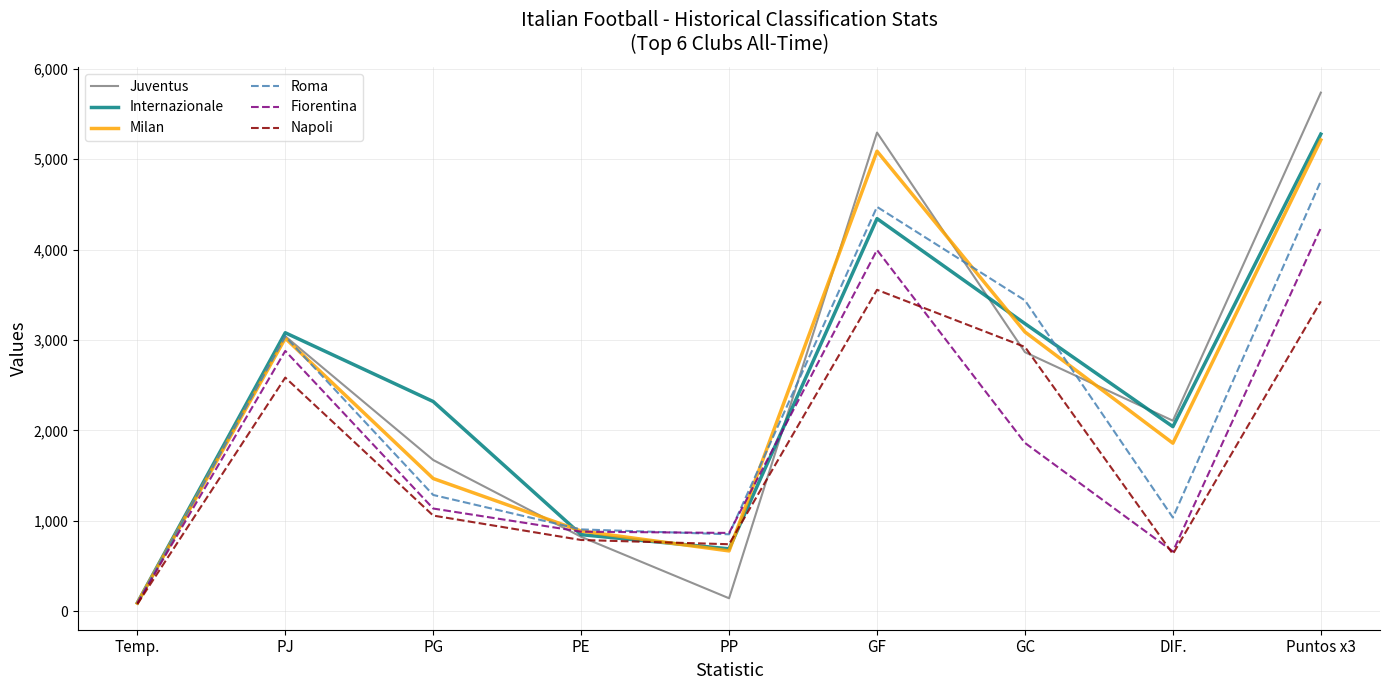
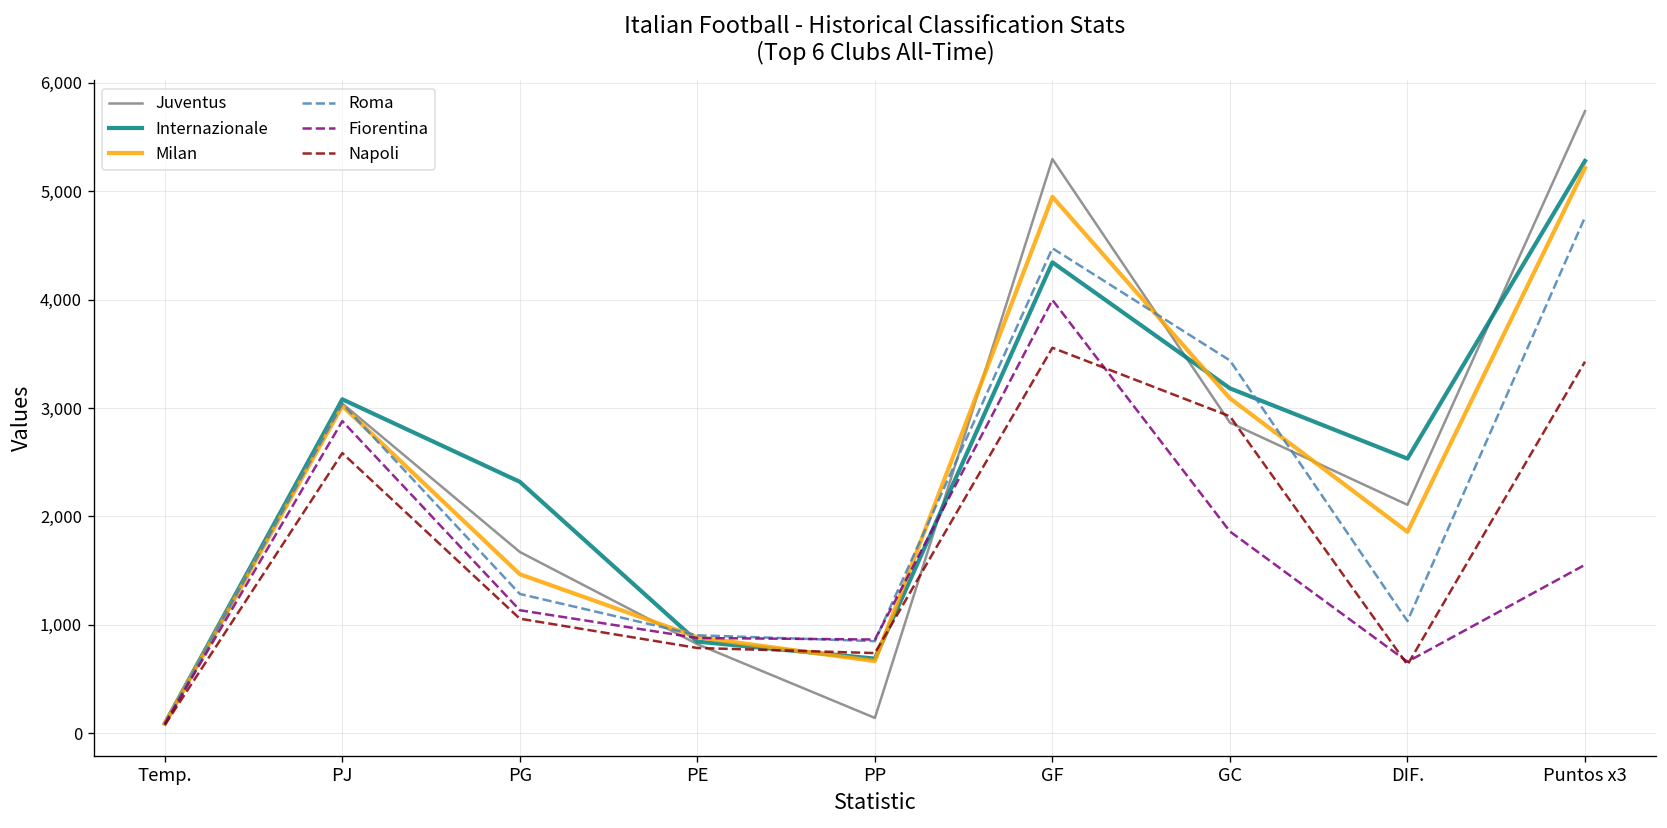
Milan, GF: 5,100 -> 4,900
Internazionale, DIF.: 2,000 -> 2,500
Fiorentina, Puntos x3: 4,200 -> 1,600
